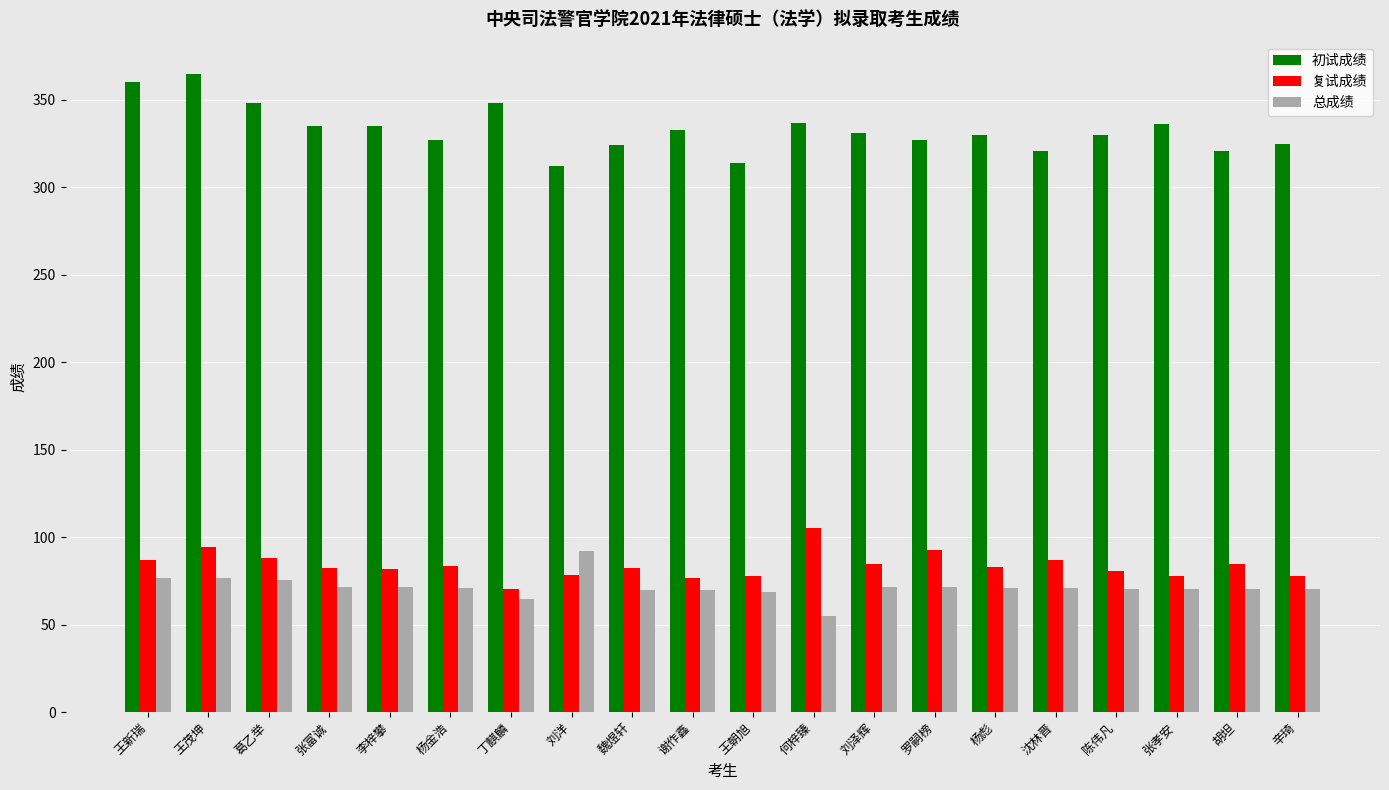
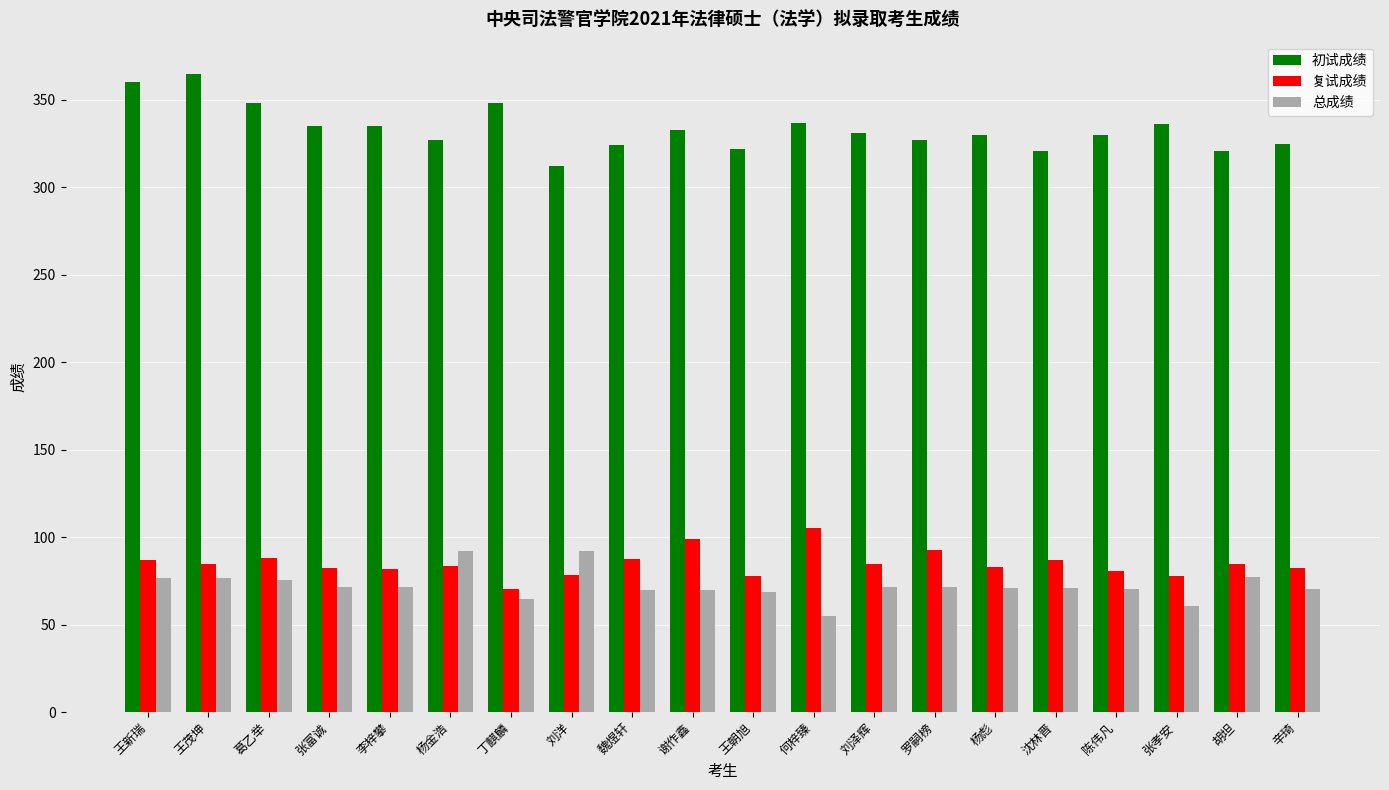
复试成绩, 王茂坤: 94 -> 85
总成绩, 杨金浩: 71 -> 92
复试成绩, 魏煜轩: 82 -> 88
复试成绩, 谢作鑫: 77 -> 99
初试成绩, 王朝旭: 314 -> 322
总成绩, 张孝安: 70 -> 60
总成绩, 胡坦: 70 -> 77
复试成绩, 辛琦: 78 -> 83
